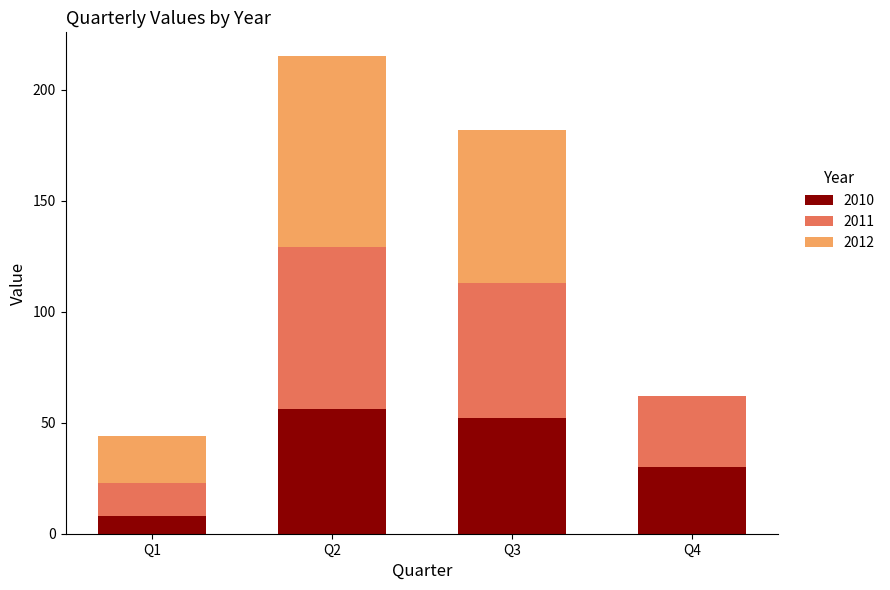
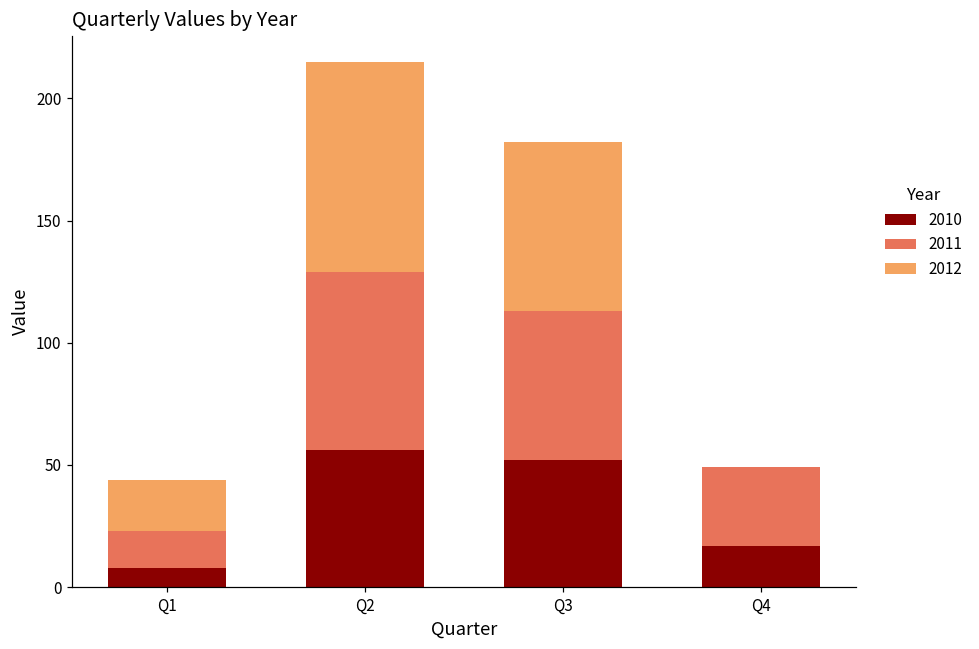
2010, Q4: 30 -> 17
